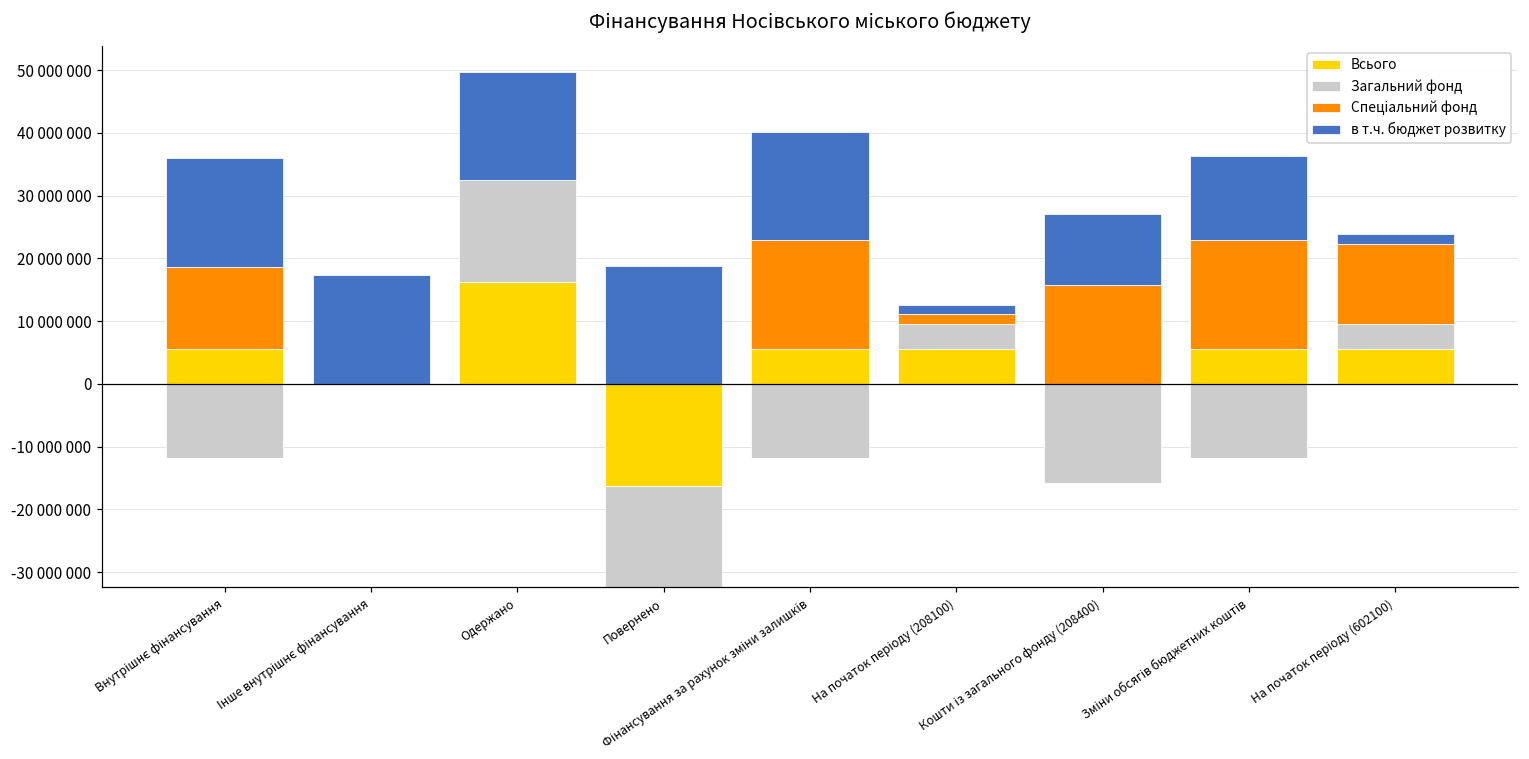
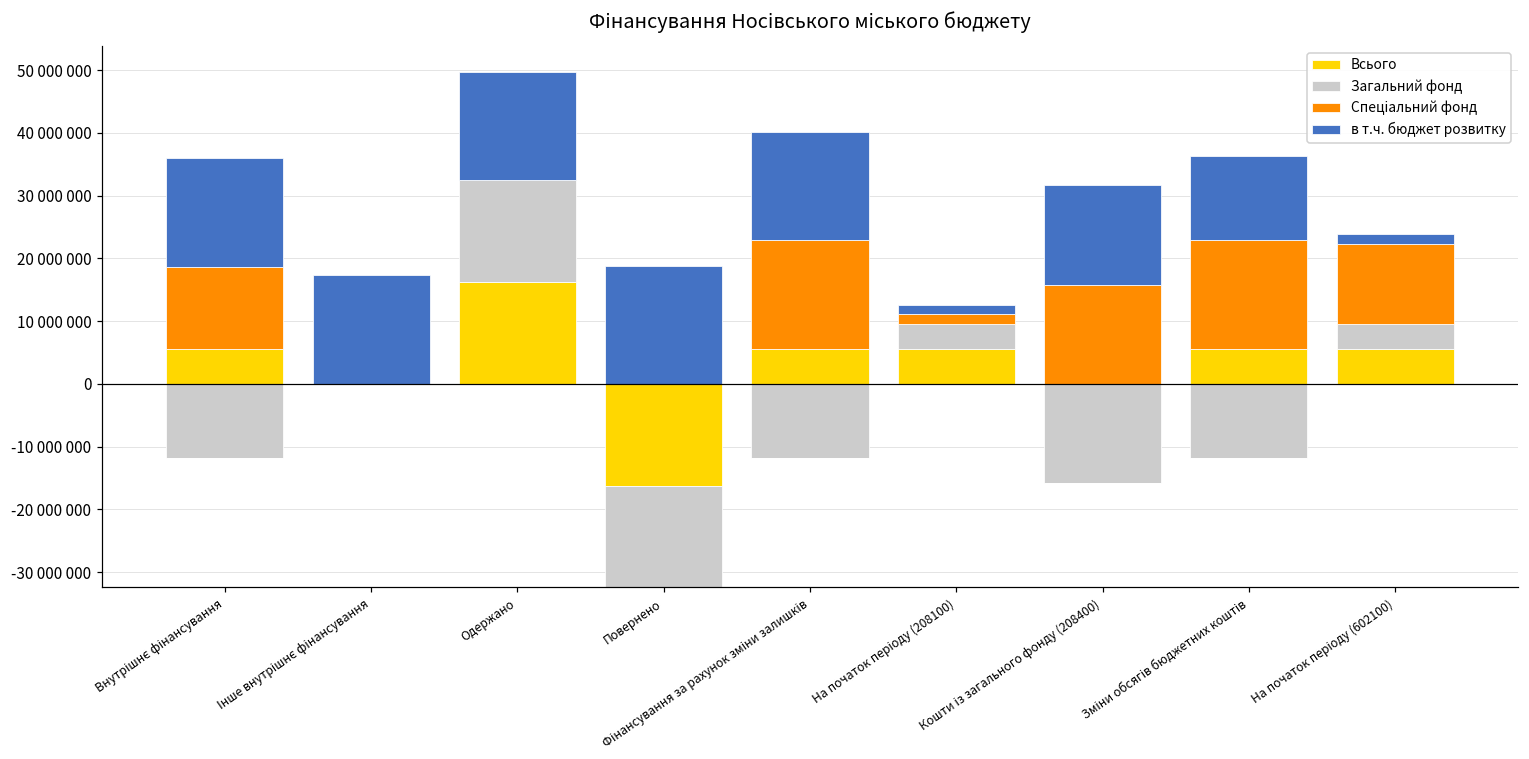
в т.ч. бюджет розвитку, Кошти із загального фонду (208400): 11000000 -> 16000000
